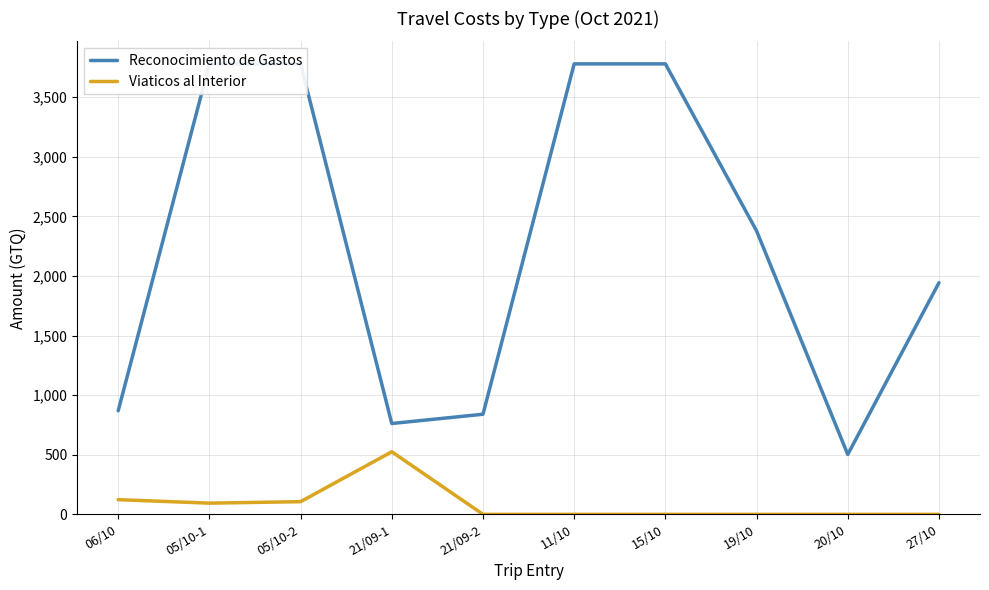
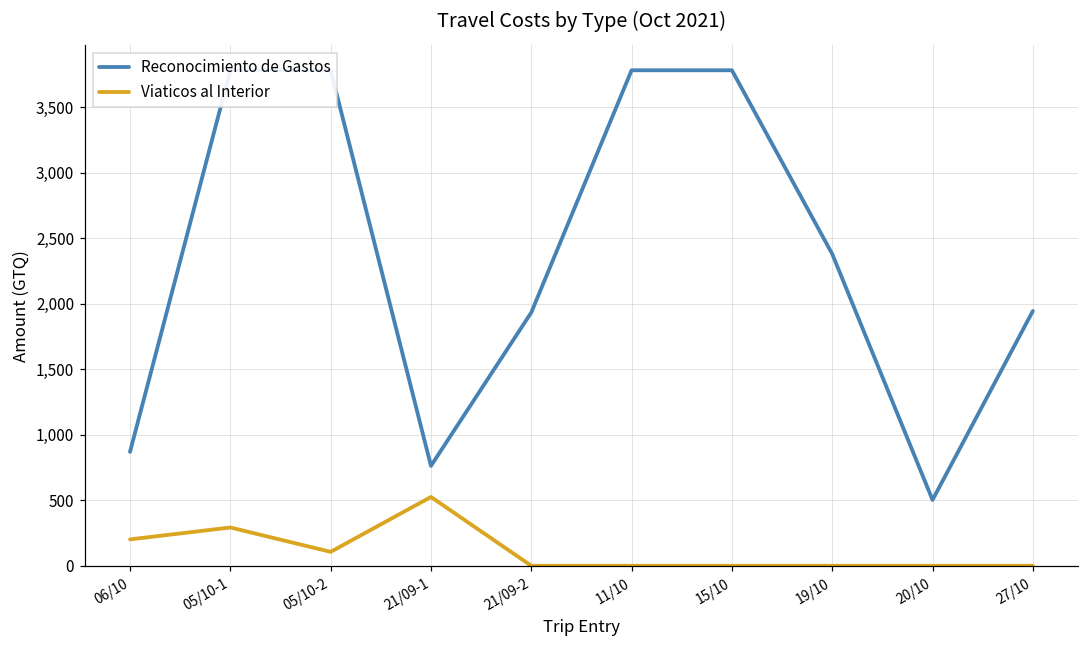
Viaticos al Interior, 06/10: 120 -> 200
Viaticos al Interior, 05/10-1: 90 -> 290
Reconocimiento de Gastos, 21/09-2: 840 -> 1,930
